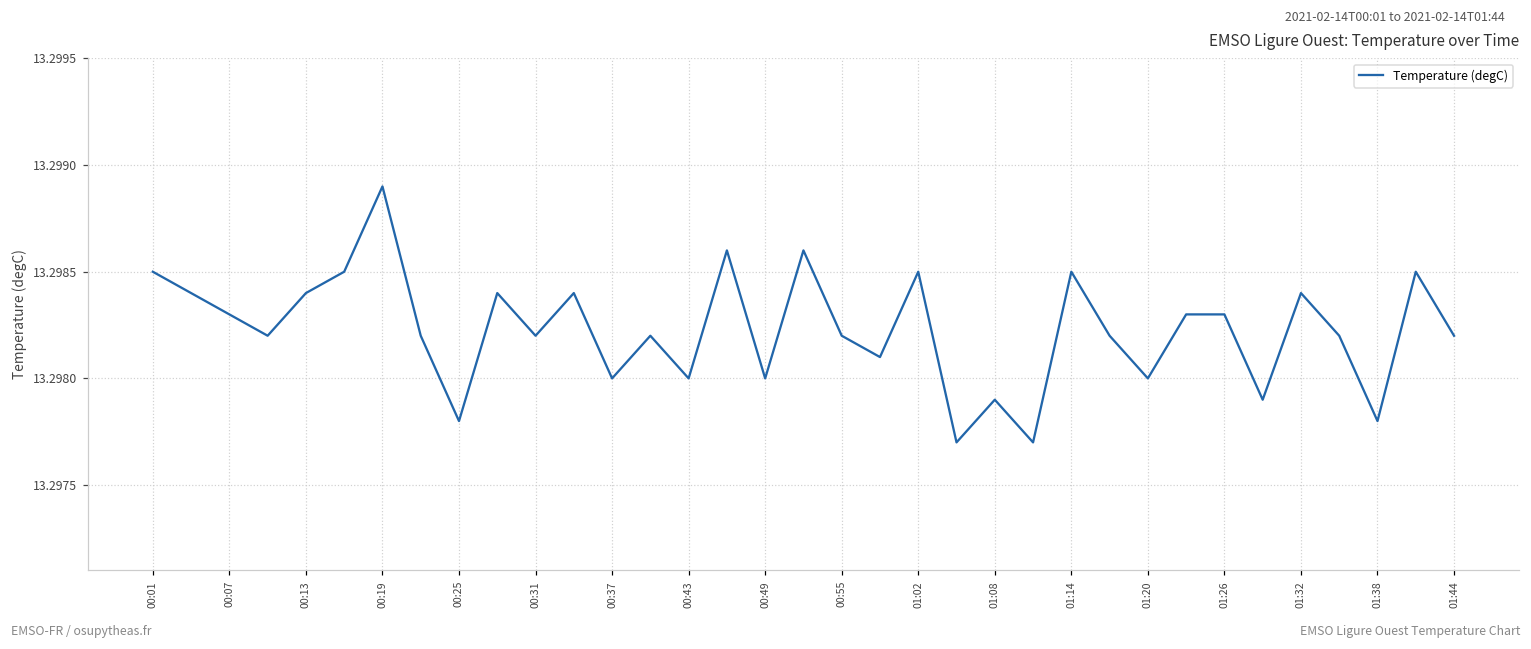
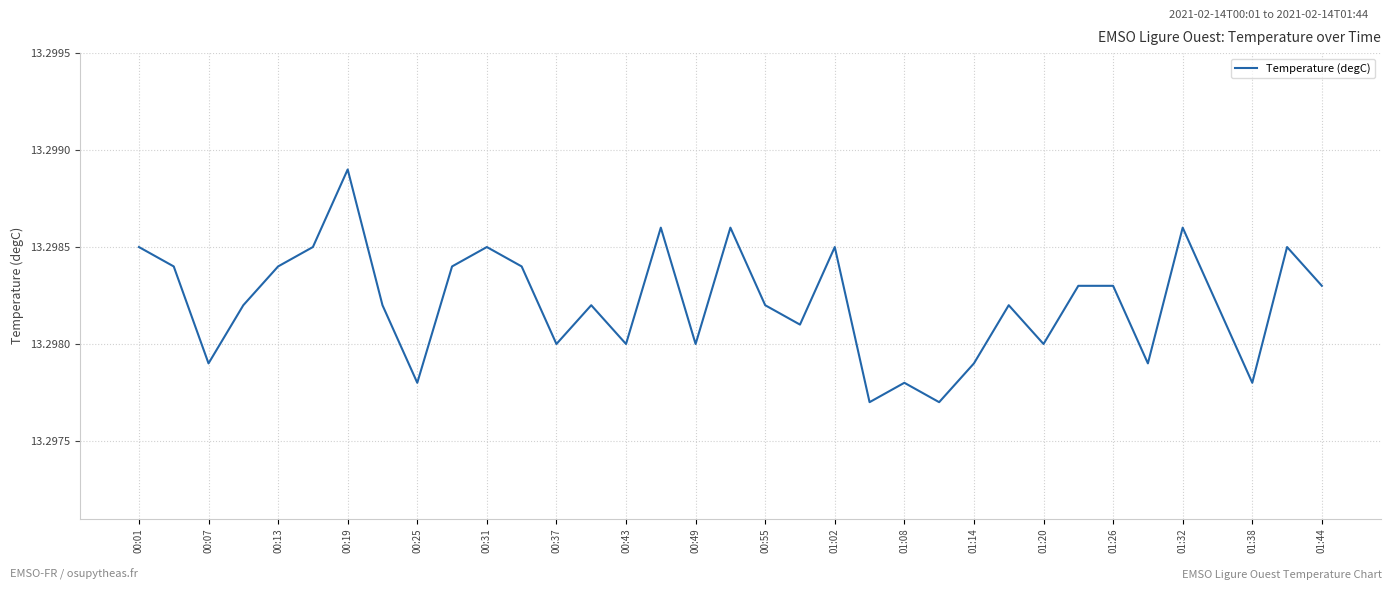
00:07: 13.2983 -> 13.2979
00:31: 13.2982 -> 13.2985
01:08: 13.2979 -> 13.2978
01:14: 13.2985 -> 13.2979
01:32: 13.2984 -> 13.2986
01:44: 13.2982 -> 13.2983
